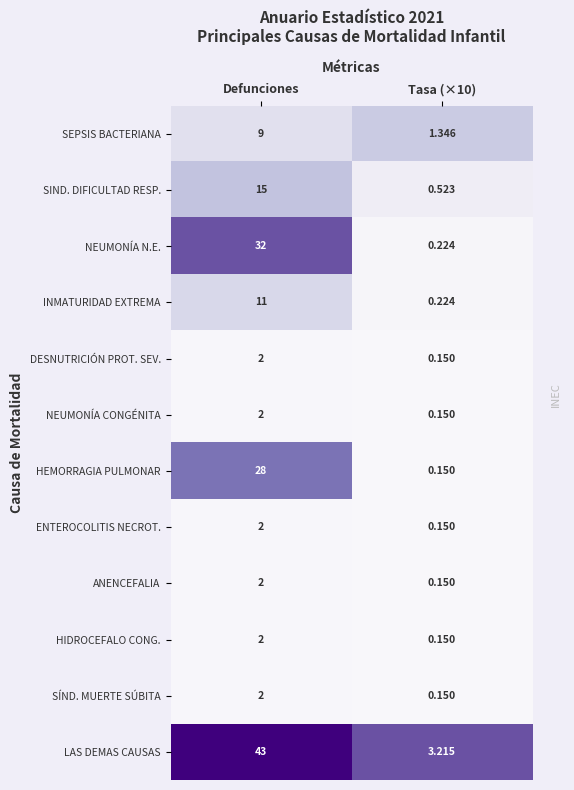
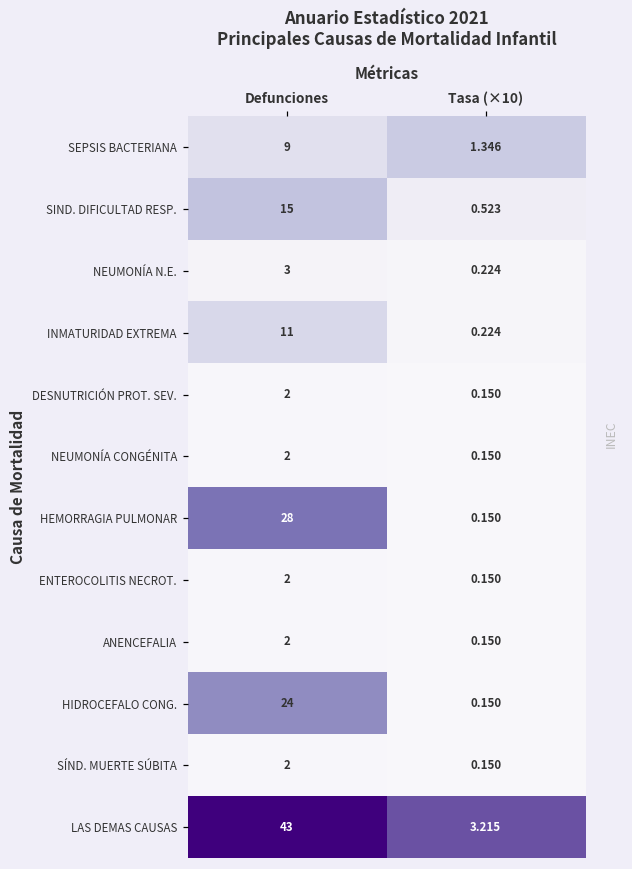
NEUMONÍA N.E., Defunciones: 32 -> 3
HIDROCEFALO CONG., Defunciones: 2 -> 24
